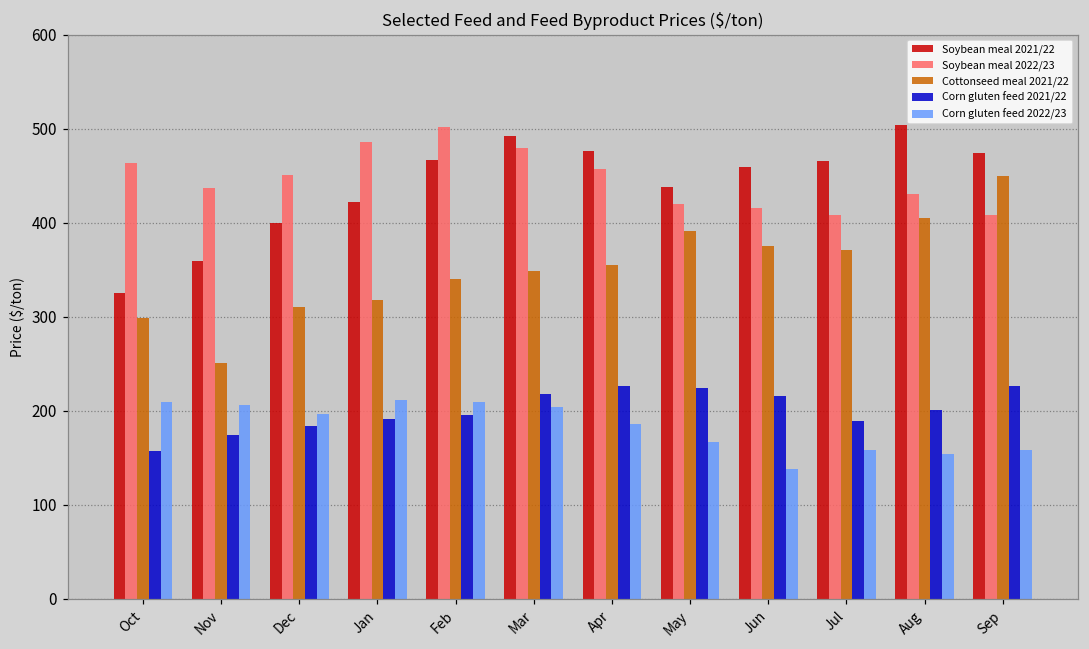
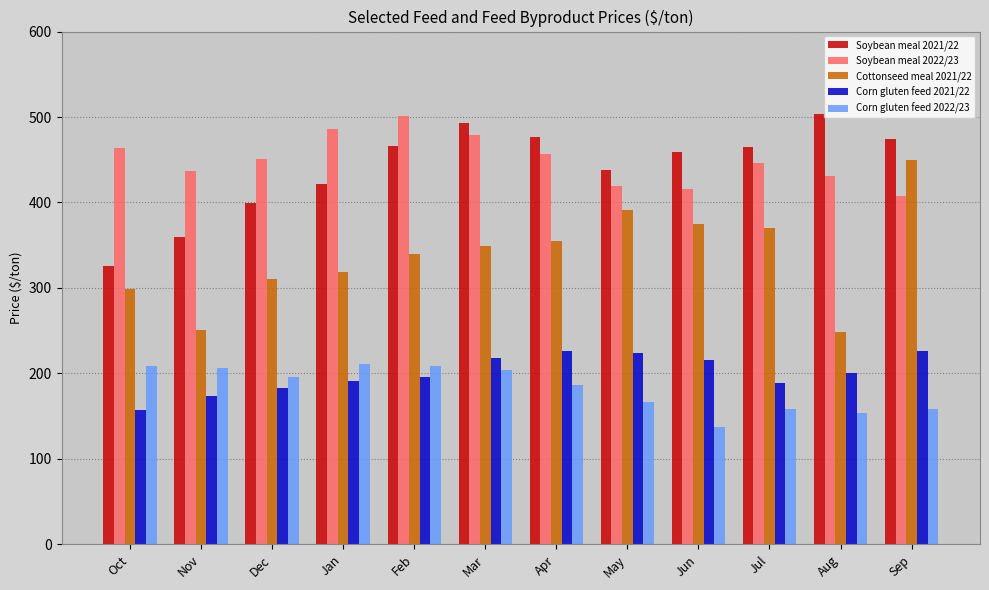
Soybean meal 2022/23, Jul: 410 -> 450
Cottonseed meal 2021/22, Aug: 410 -> 250
